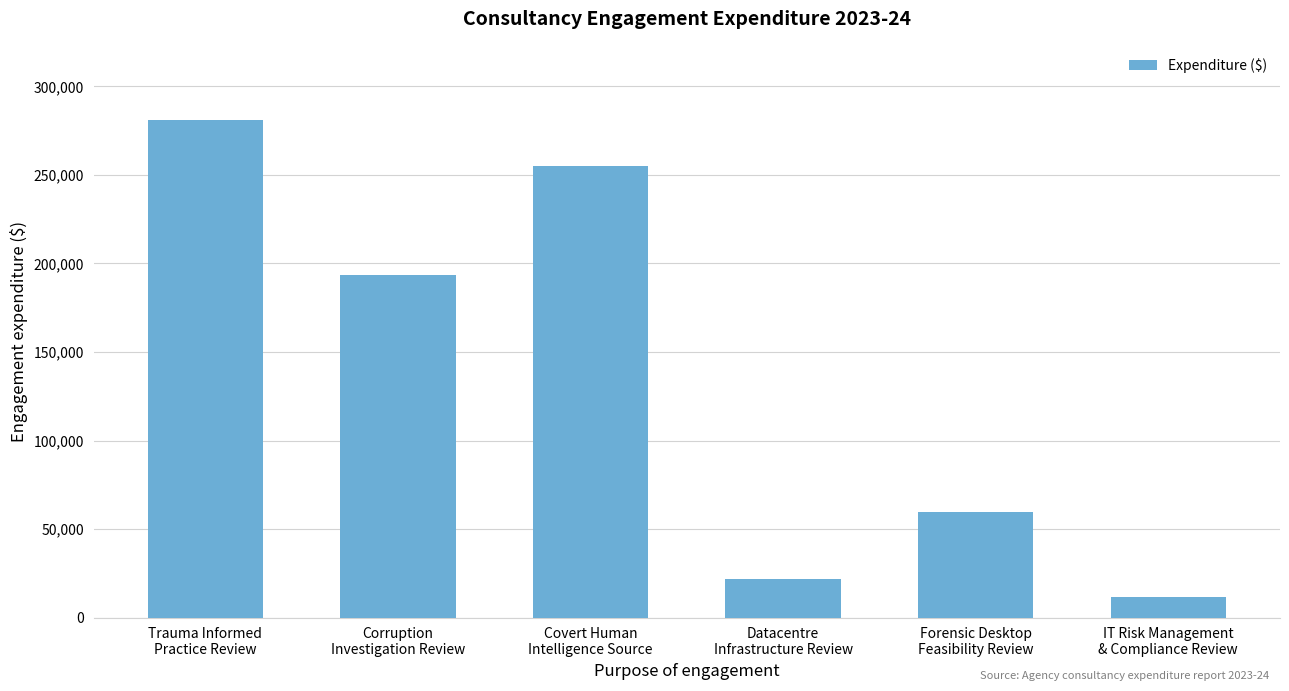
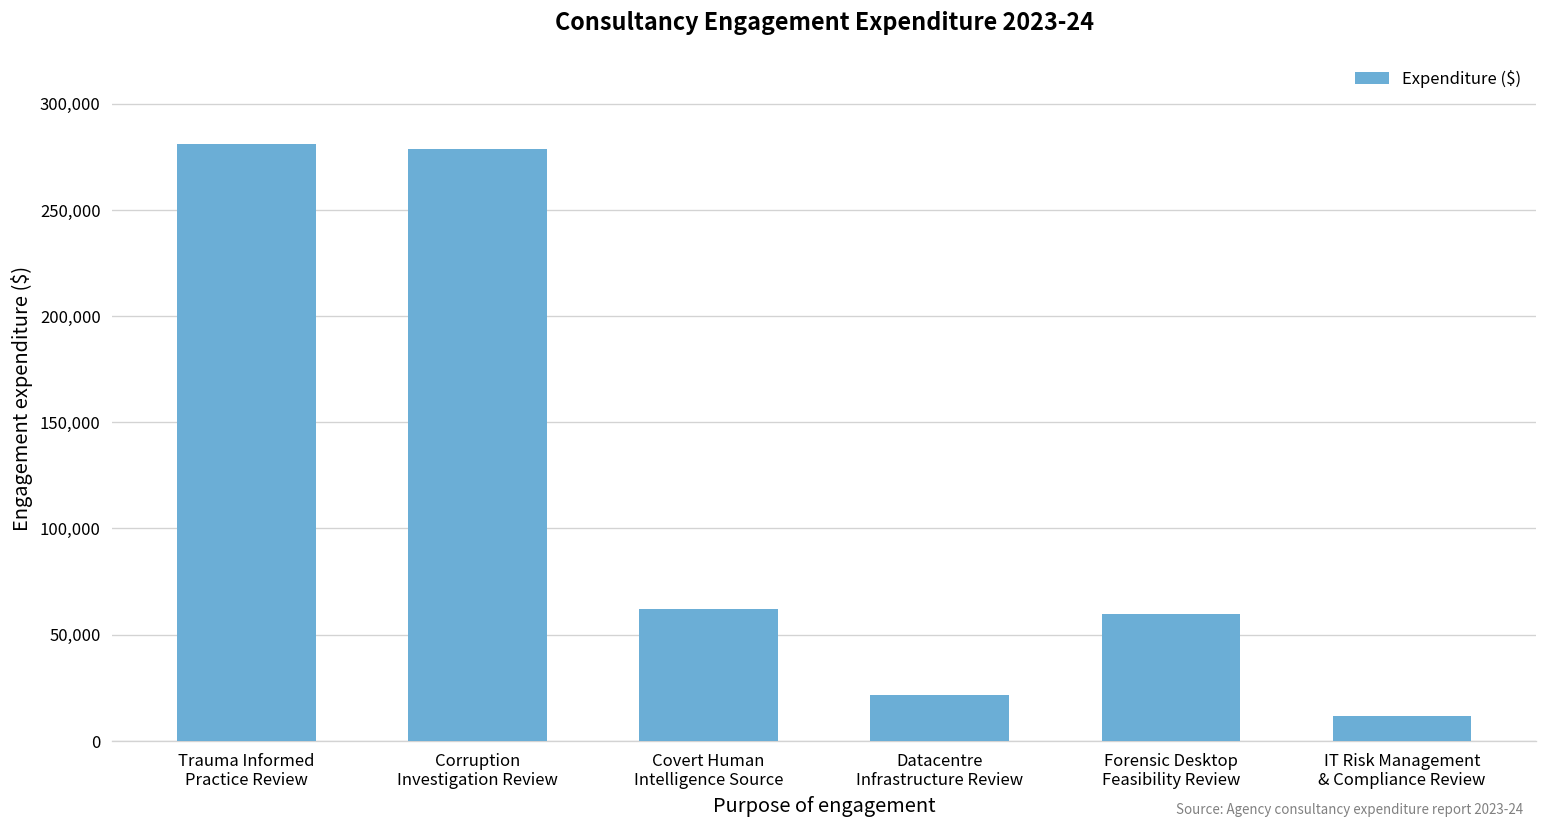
Corruption Investigation Review: 193,000 -> 279,000
Covert Human Intelligence Source: 255,000 -> 62,000
